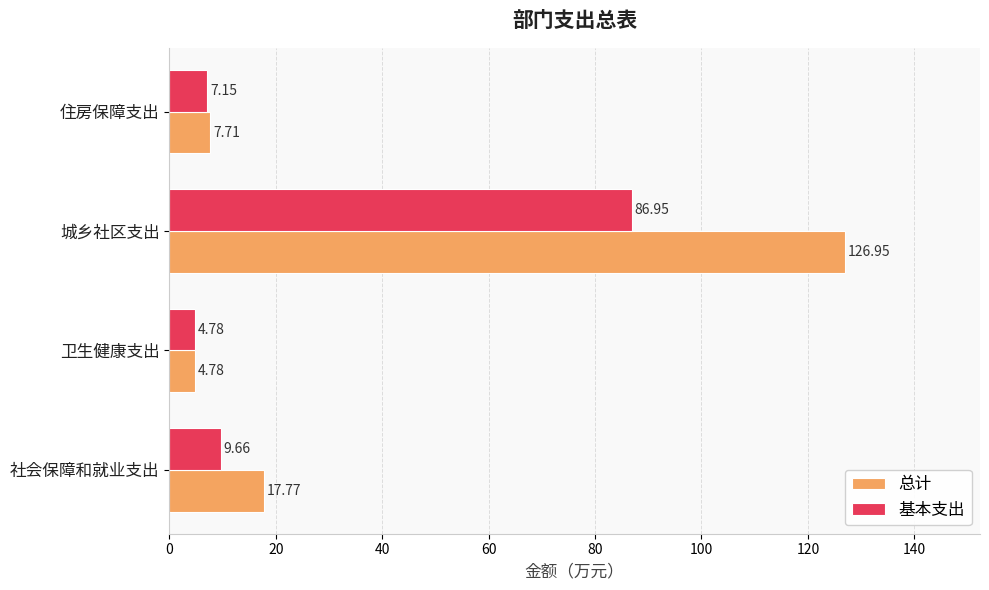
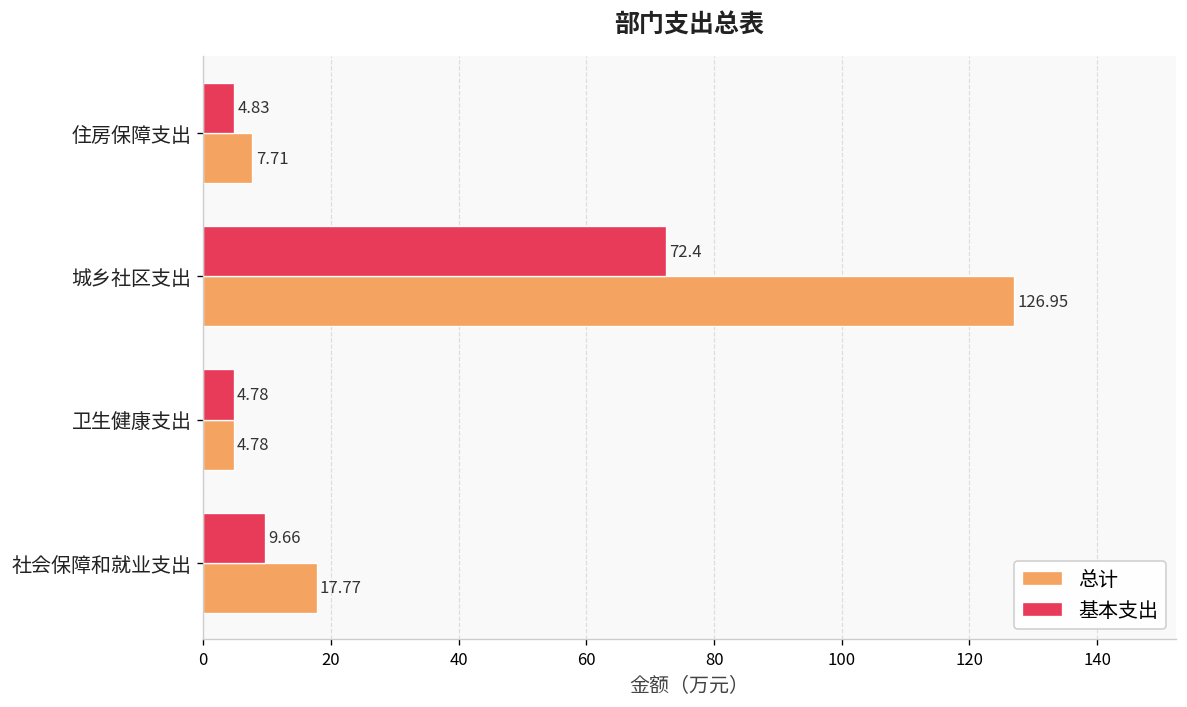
基本支出, 住房保障支出: 7.15 -> 4.83
基本支出, 城乡社区支出: 86.95 -> 72.4
